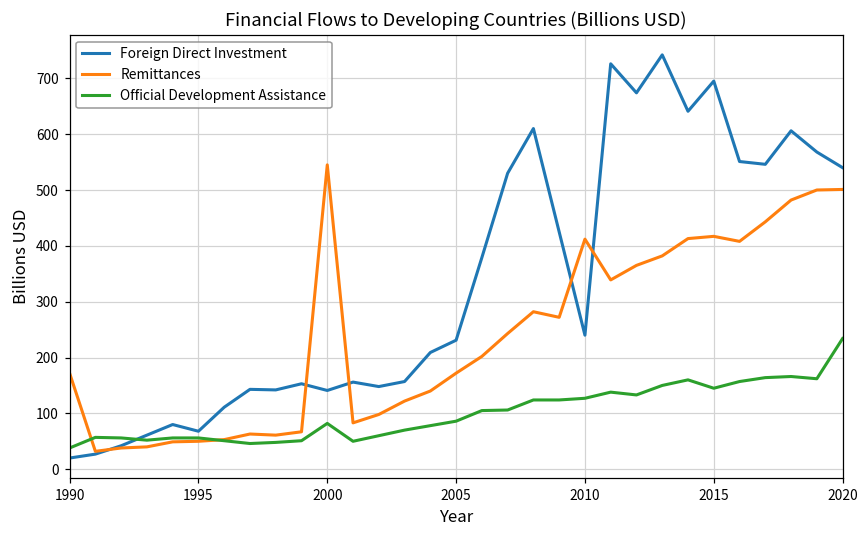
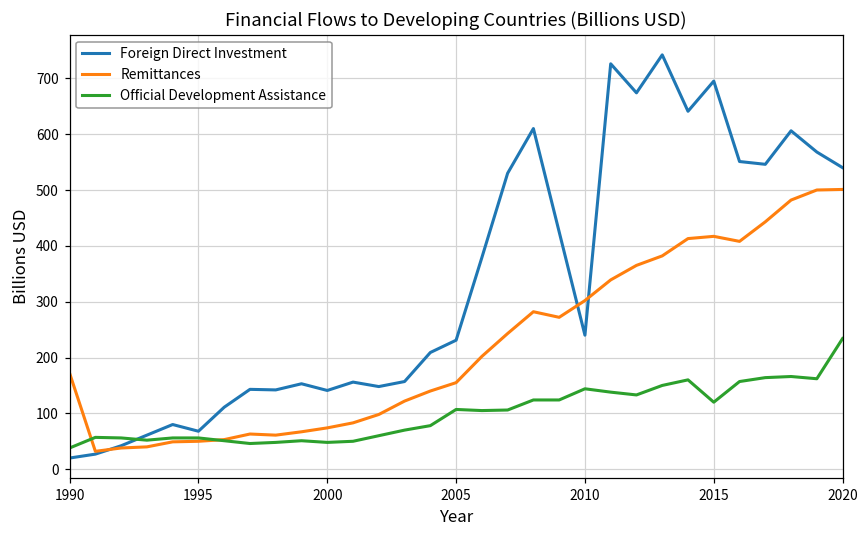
Remittances, 2000: 550 -> 70
Official Development Assistance, 2000: 80 -> 50
Remittances, 2005: 170 -> 160
Official Development Assistance, 2005: 90 -> 110
Remittances, 2010: 410 -> 300
Official Development Assistance, 2010: 130 -> 140
Official Development Assistance, 2015: 150 -> 120
